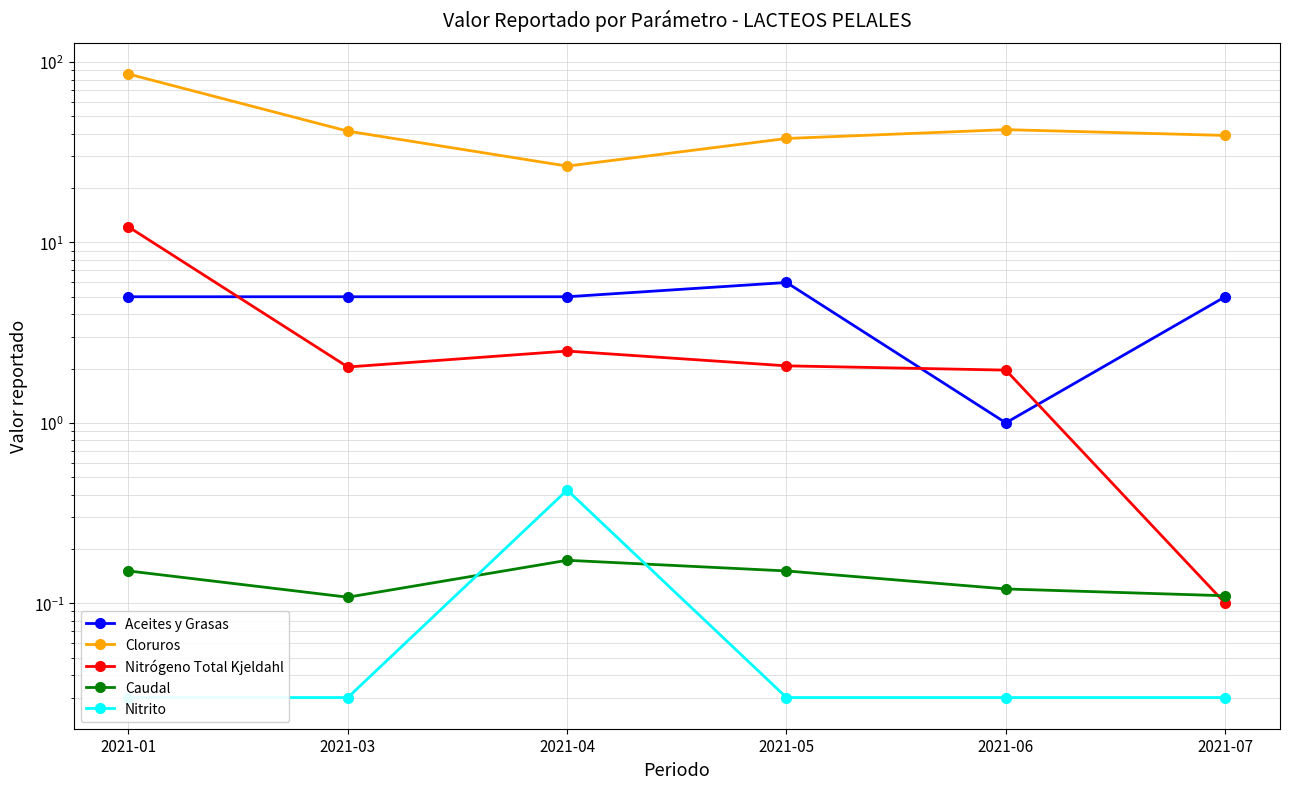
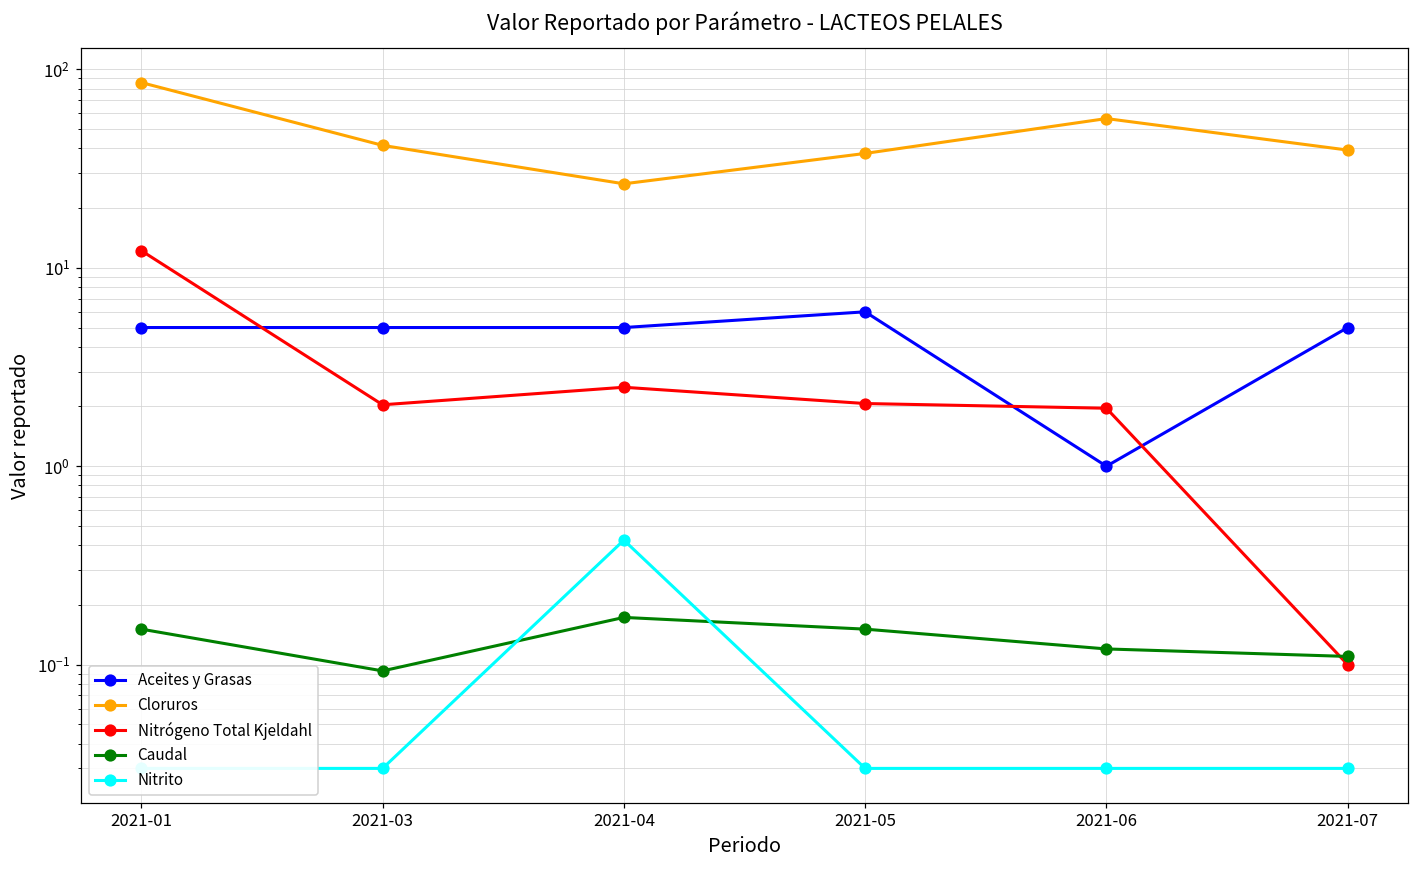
Caudal, 2021-03: 0.11 -> 0.09
Cloruros, 2021-06: 42 -> 57
